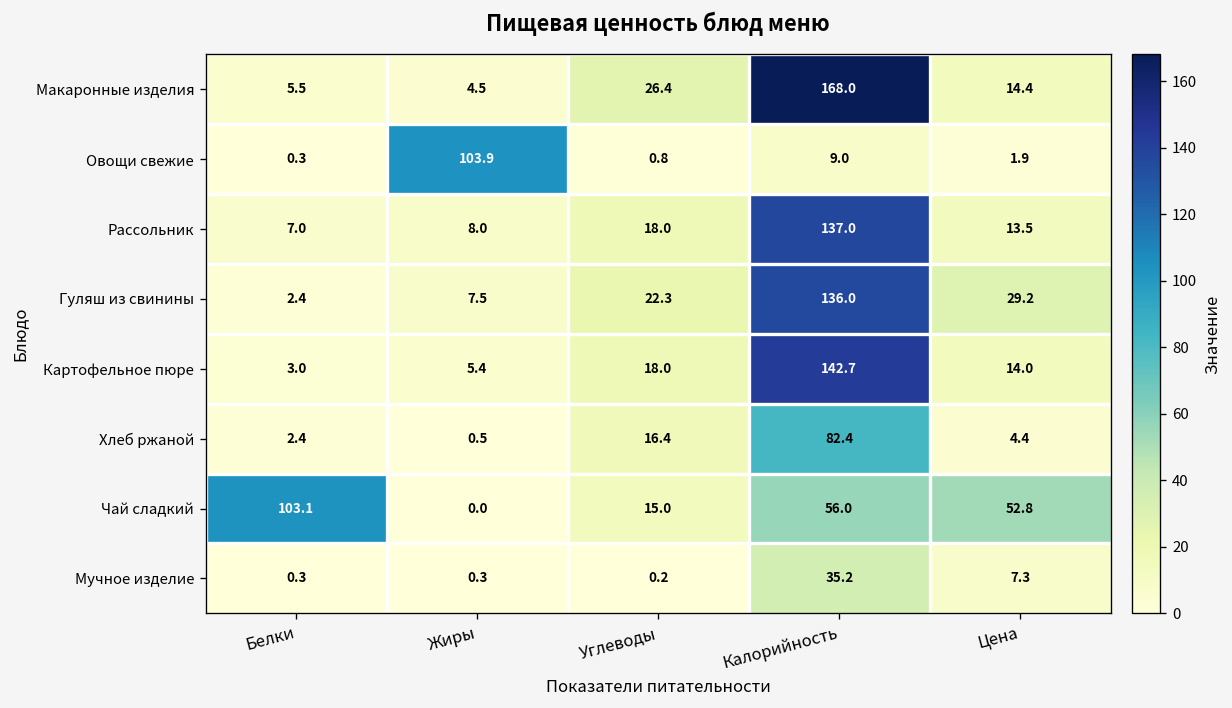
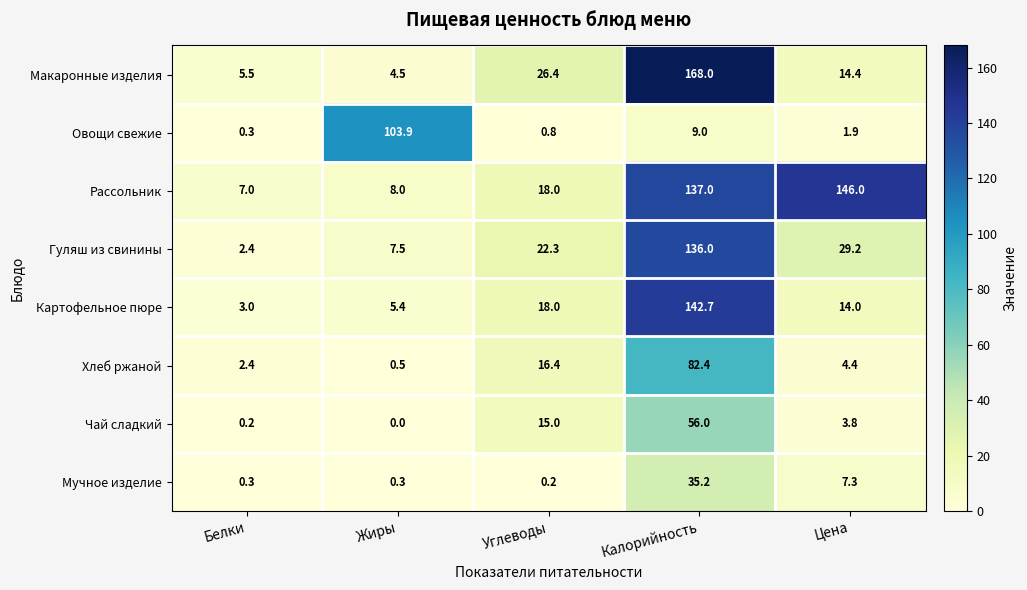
Рассольник, Цена: 13.5 -> 146.0
Чай сладкий, Белки: 103.1 -> 0.2
Чай сладкий, Цена: 52.8 -> 3.8
